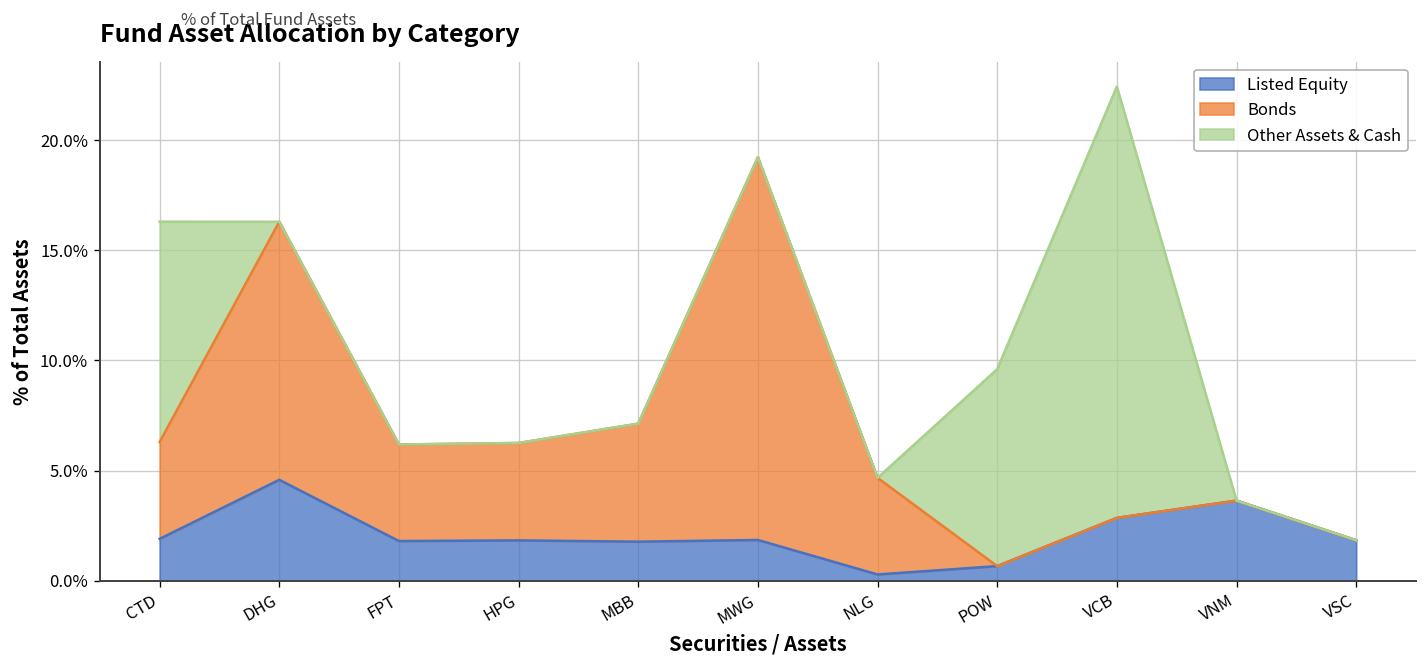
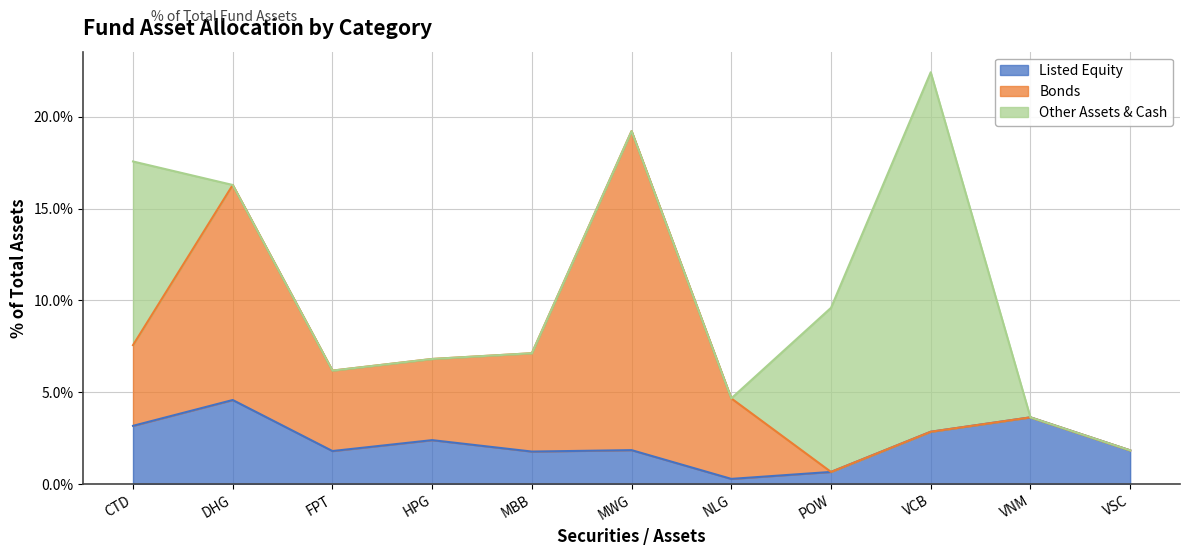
Listed Equity, CTD: 1.9% -> 3.2%
Listed Equity, HPG: 1.8% -> 2.4%
